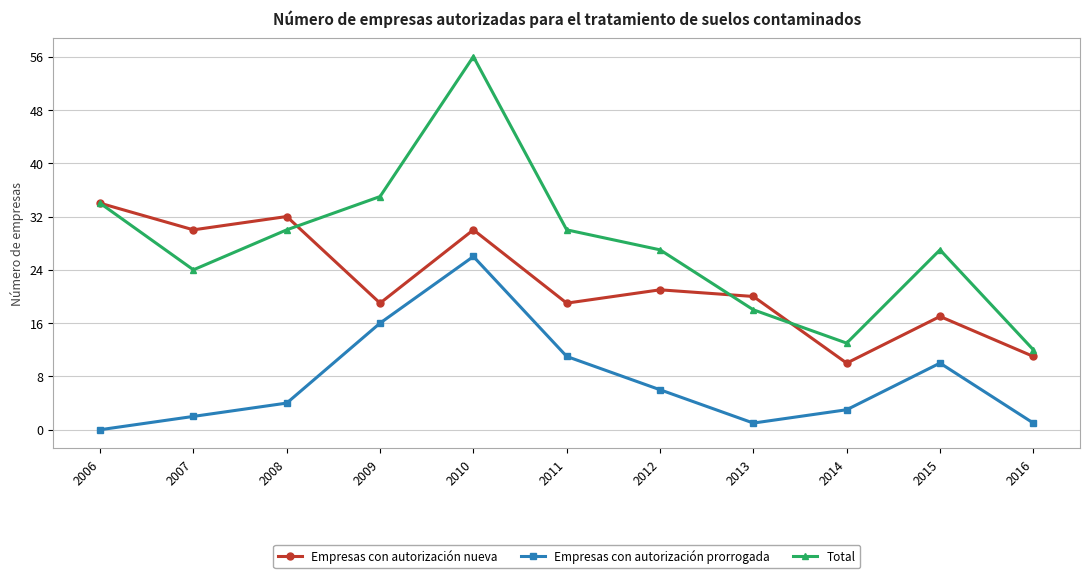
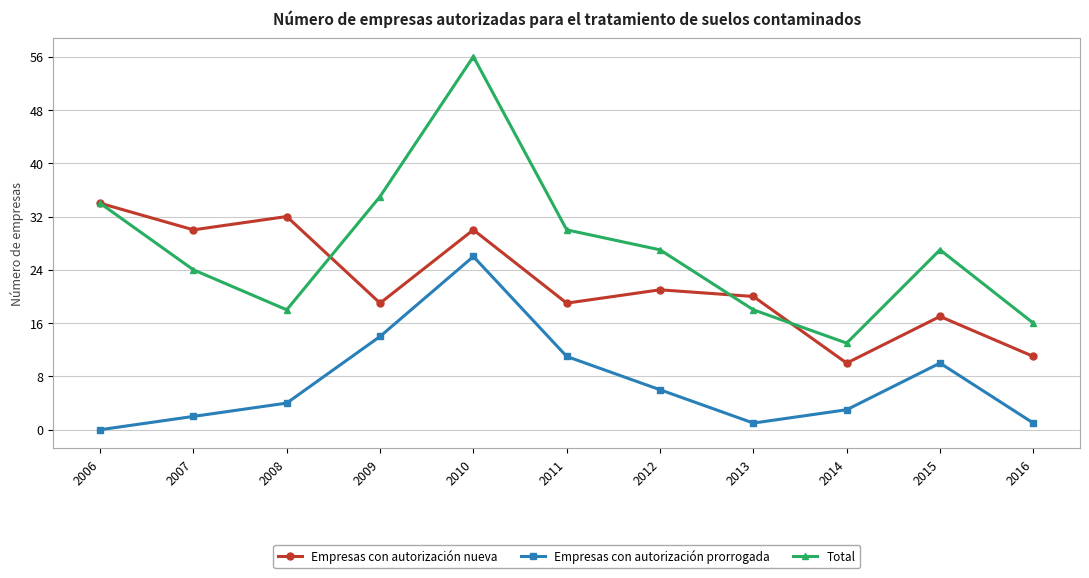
Total, 2008: 30 -> 18
Empresas con autorización prorrogada, 2009: 16 -> 14
Total, 2016: 12 -> 16
